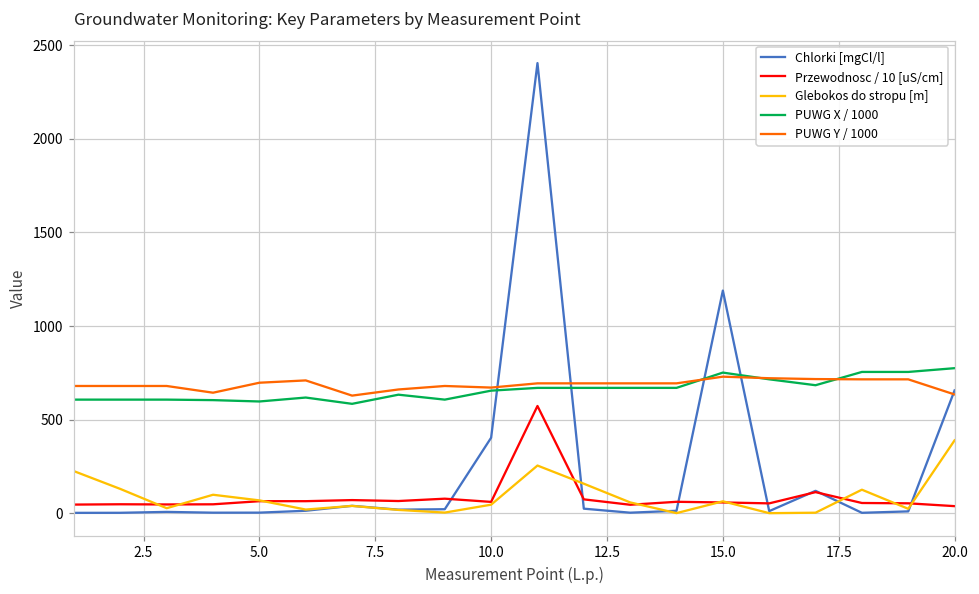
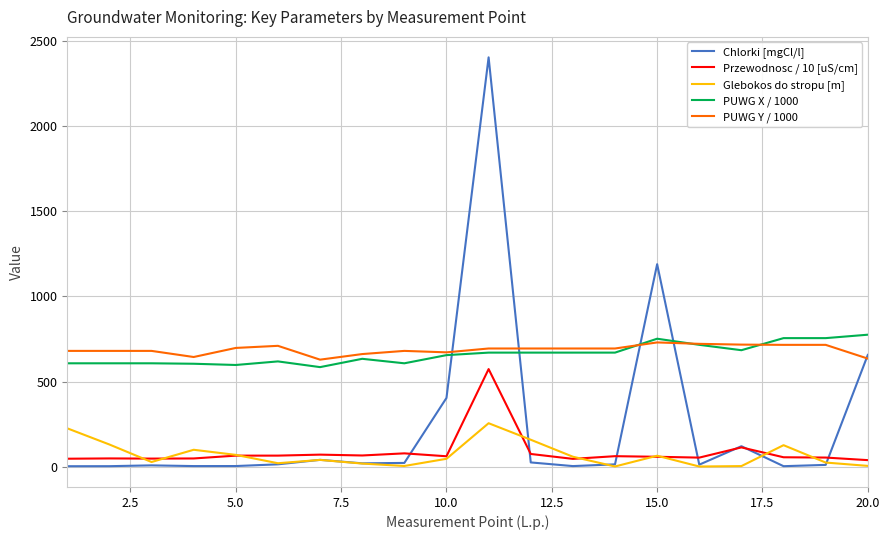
Glebokos do stropu [m], 20.0: 390 -> 0
